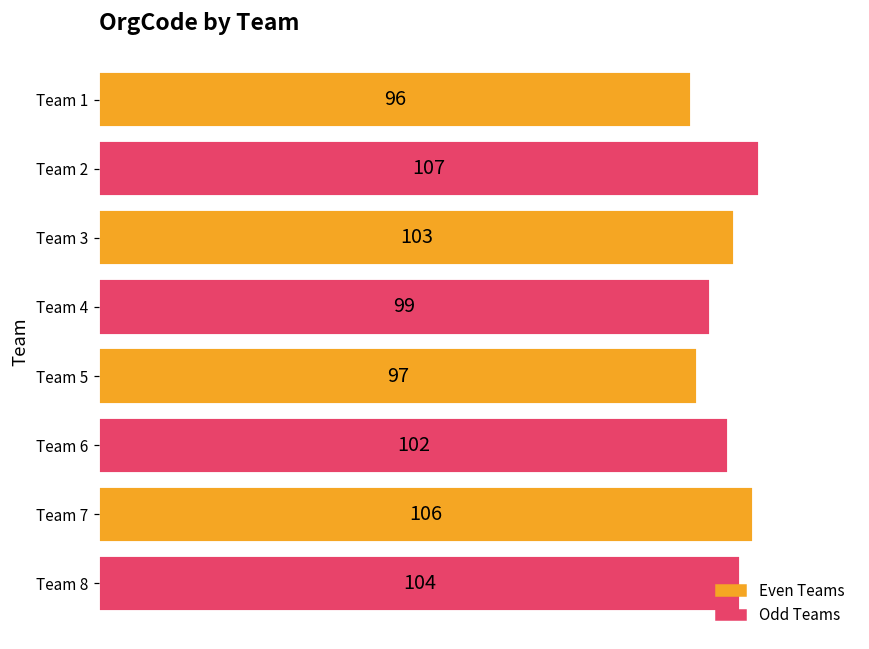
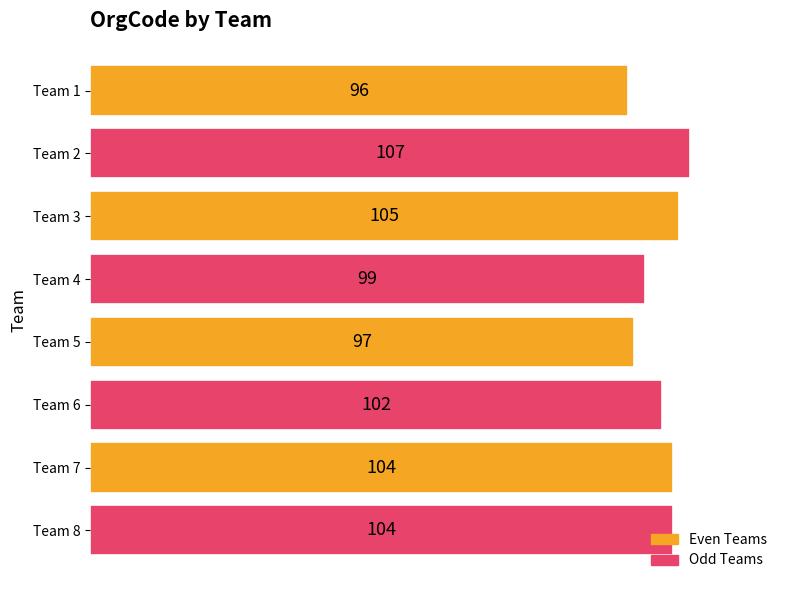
Team 3: 103 -> 105
Team 7: 106 -> 104
